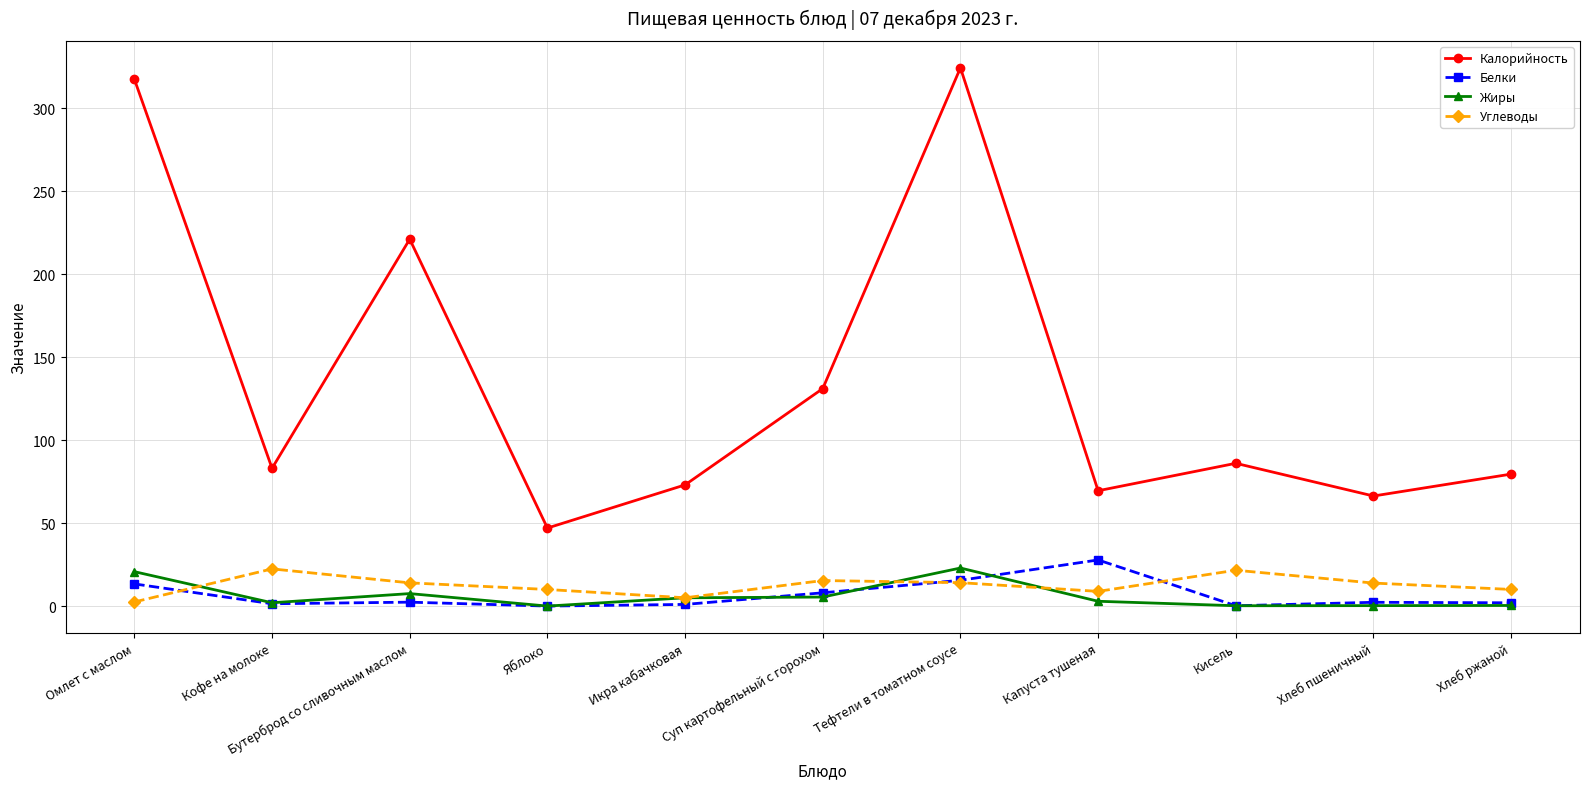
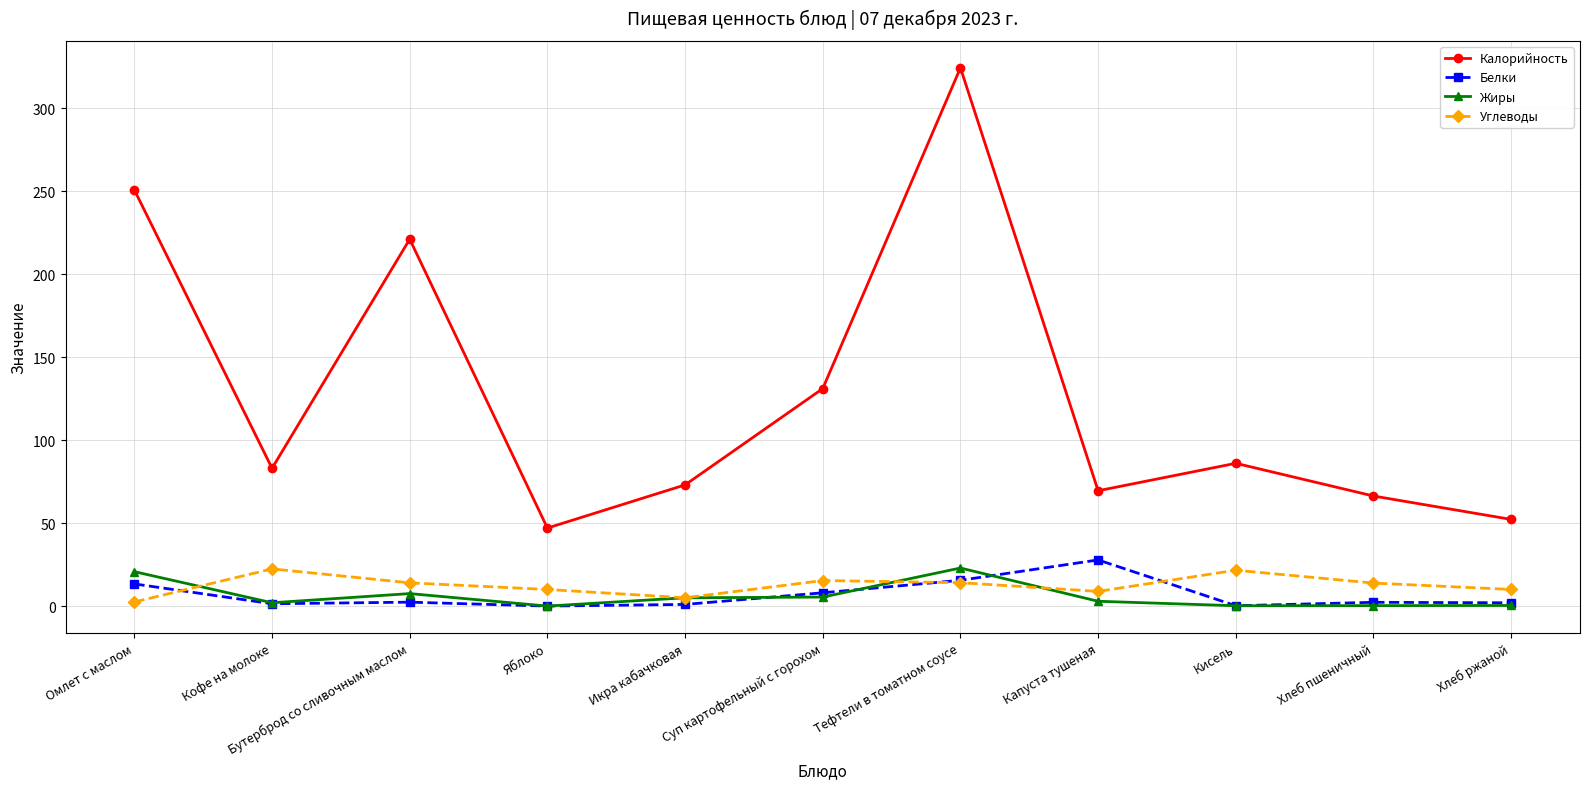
Калорийность, Омлет с маслом: 317 -> 251
Калорийность, Хлеб ржаной: 80 -> 52
